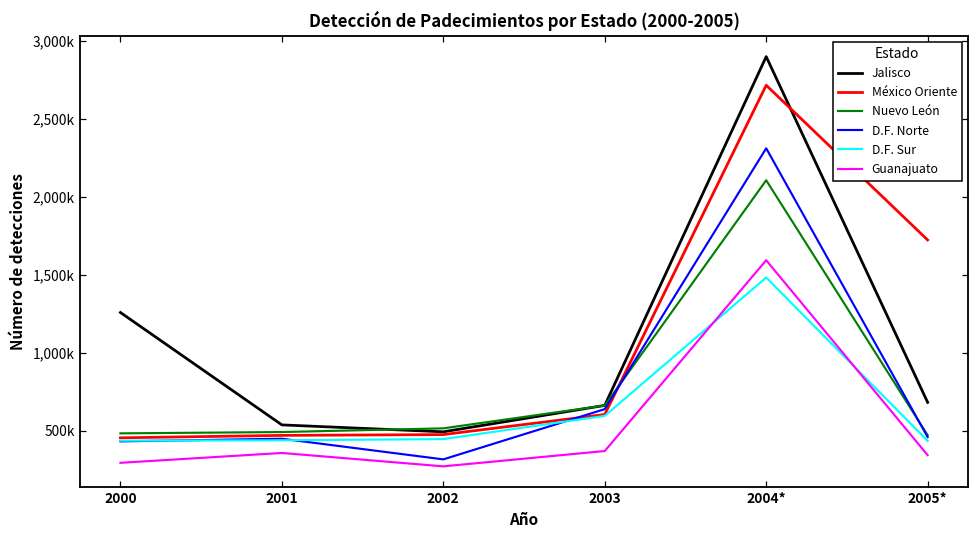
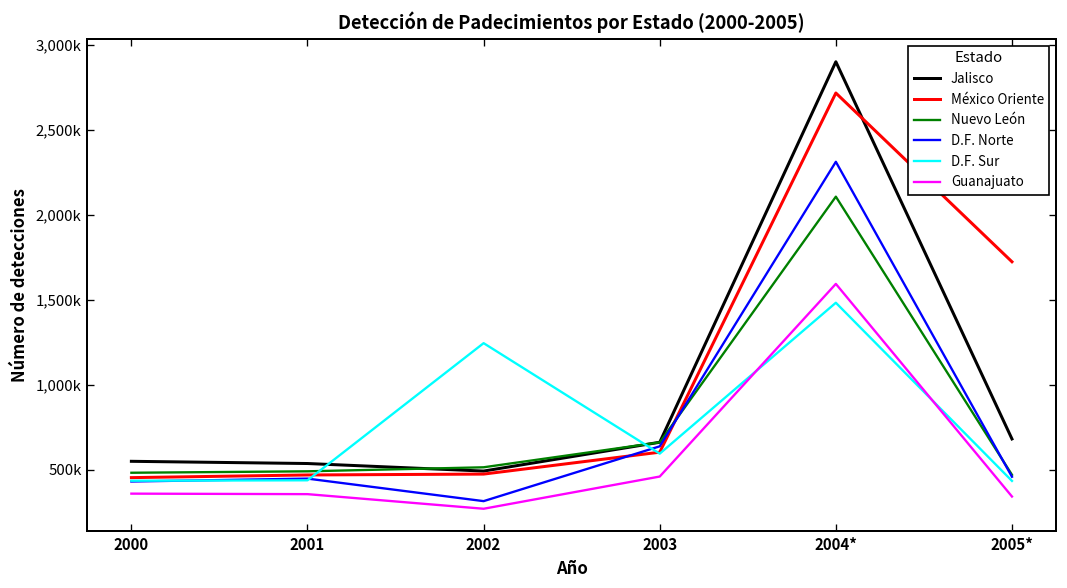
Jalisco, 2000: 1,260,000 -> 550,000
Guanajuato, 2000: 290,000 -> 360,000
D.F. Sur, 2002: 450,000 -> 1,240,000
Guanajuato, 2003: 370,000 -> 460,000
